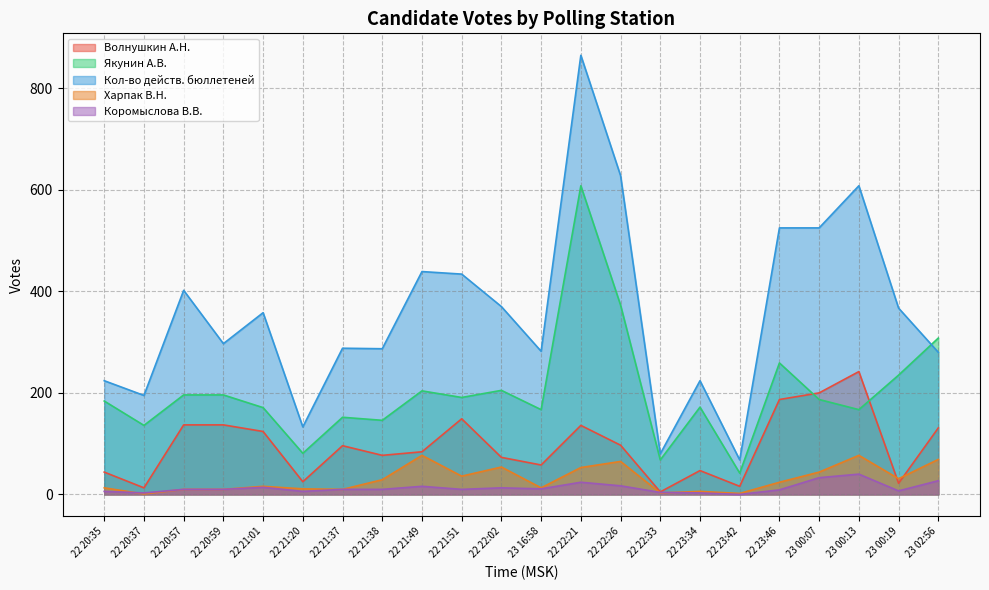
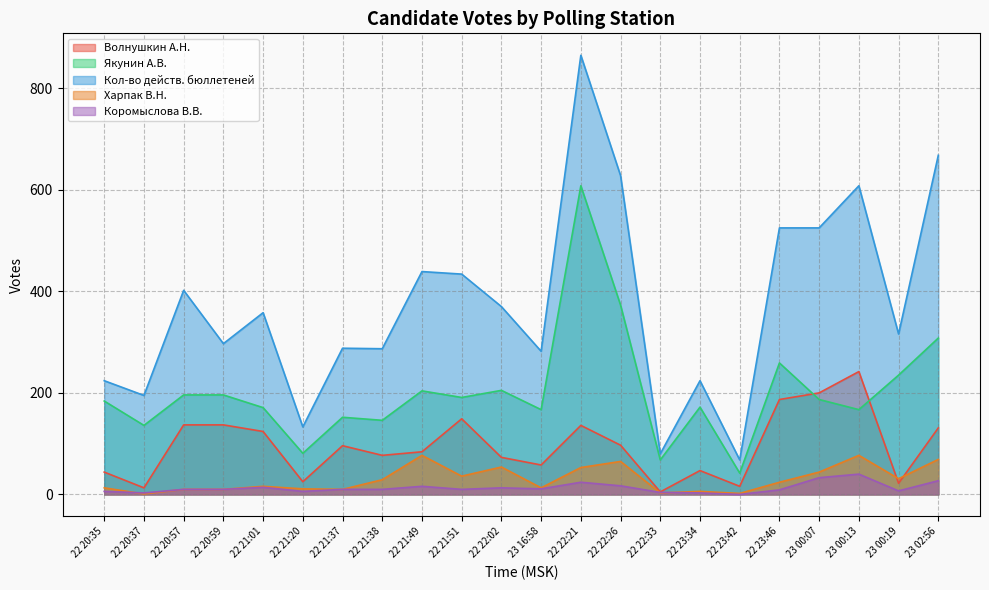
Кол-во действ. бюллетеней, 23 00:19: 370 -> 320
Кол-во действ. бюллетеней, 23 02:56: 280 -> 670
